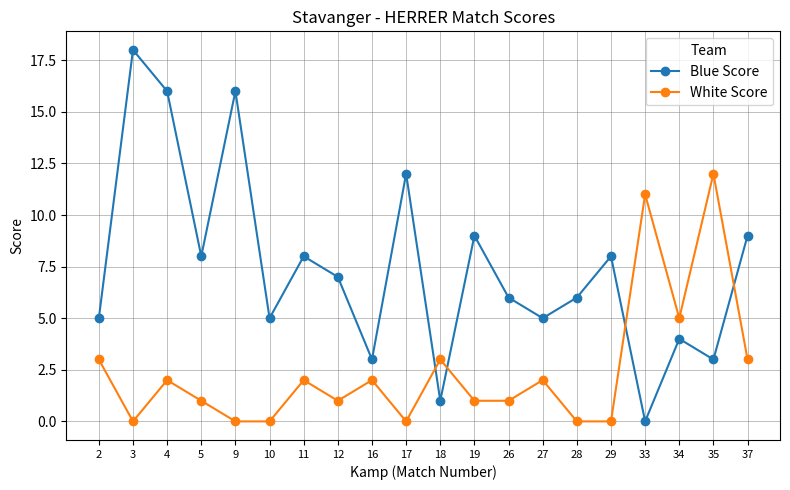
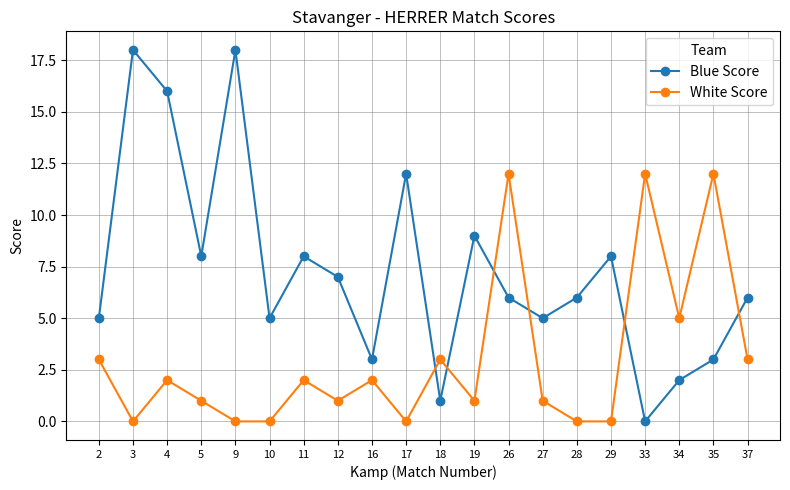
Blue Score, 9: 16 -> 18
White Score, 26: 1 -> 12
White Score, 27: 2 -> 1
White Score, 33: 11 -> 12
Blue Score, 34: 4 -> 2
Blue Score, 37: 9 -> 6
